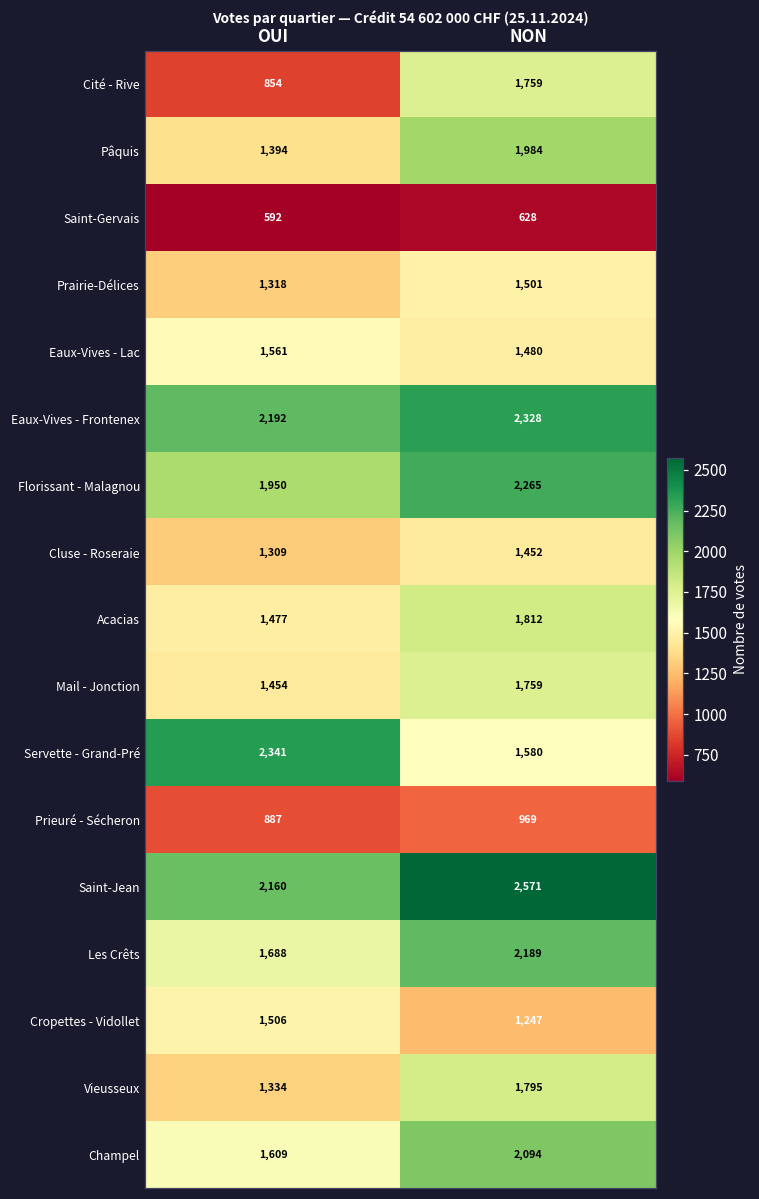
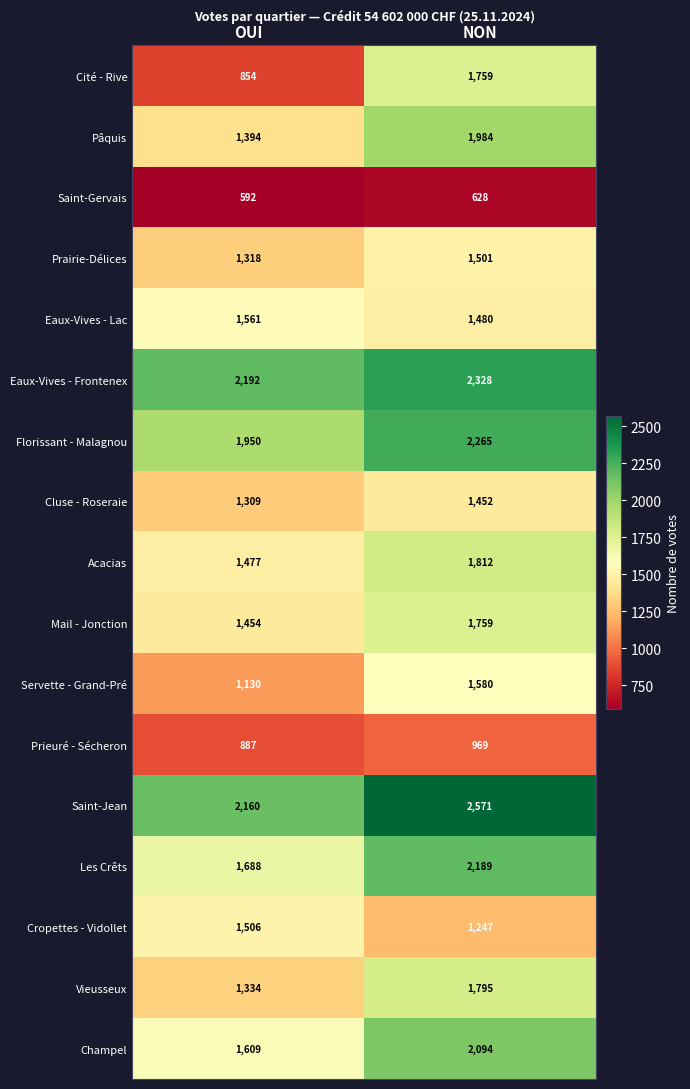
Servette - Grand-Pré, OUI: 2,341 -> 1,130
